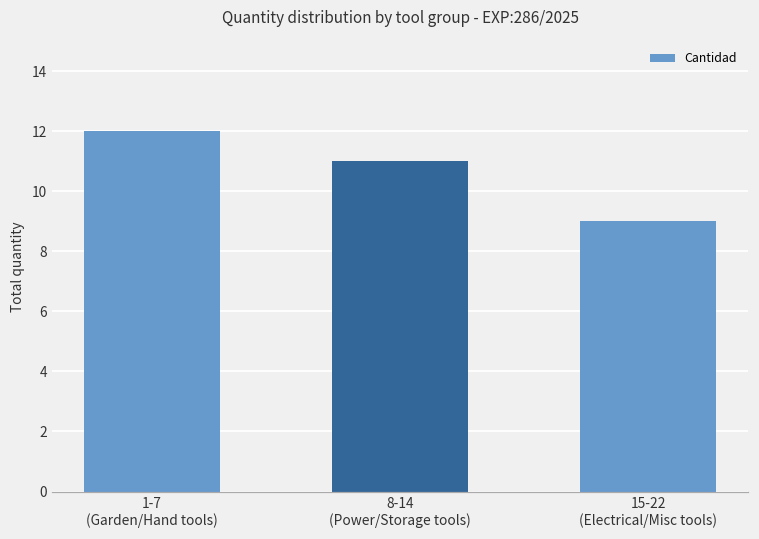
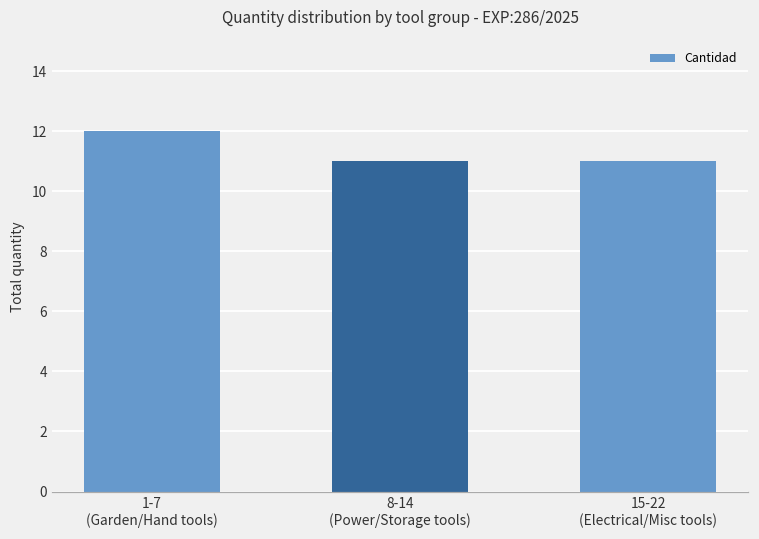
15-22 (Electrical/Misc tools): 9 -> 11
